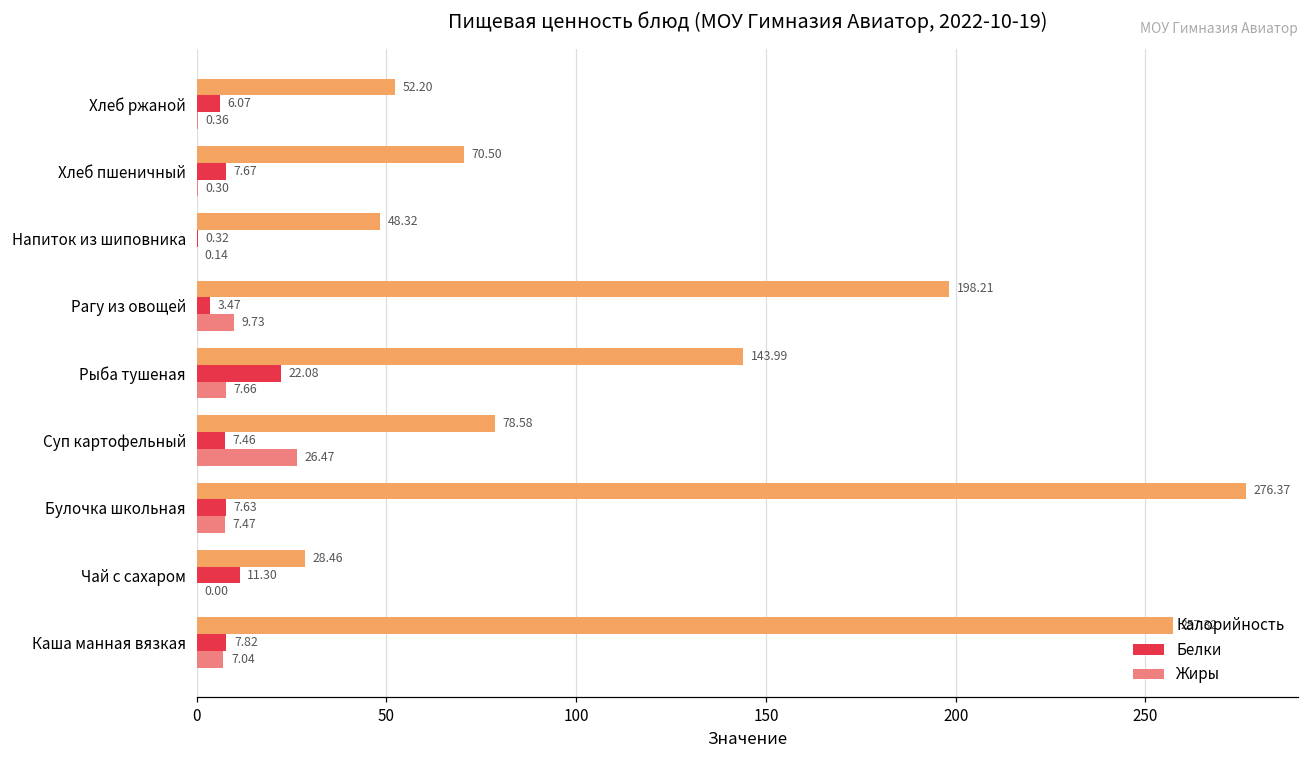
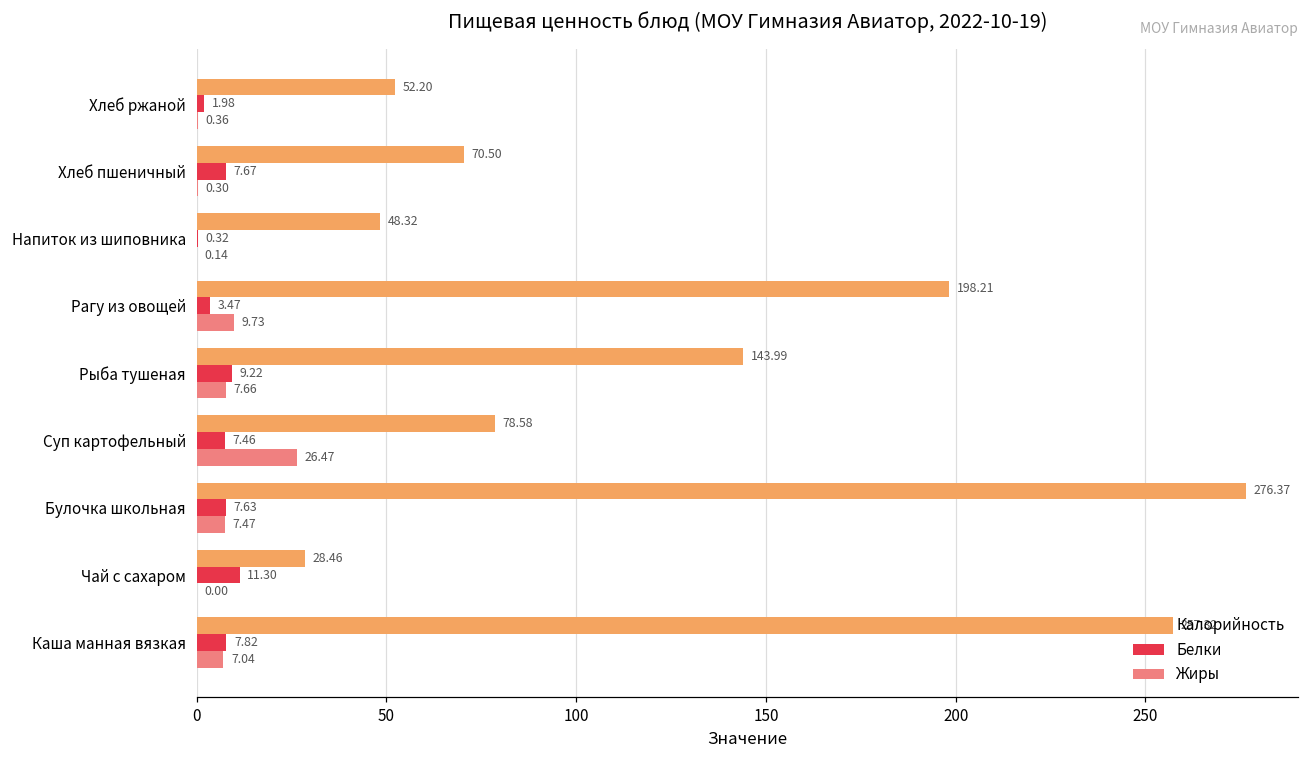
Белки, Хлеб ржаной: 6.07 -> 1.98
Белки, Рыба тушеная: 22.08 -> 9.22
